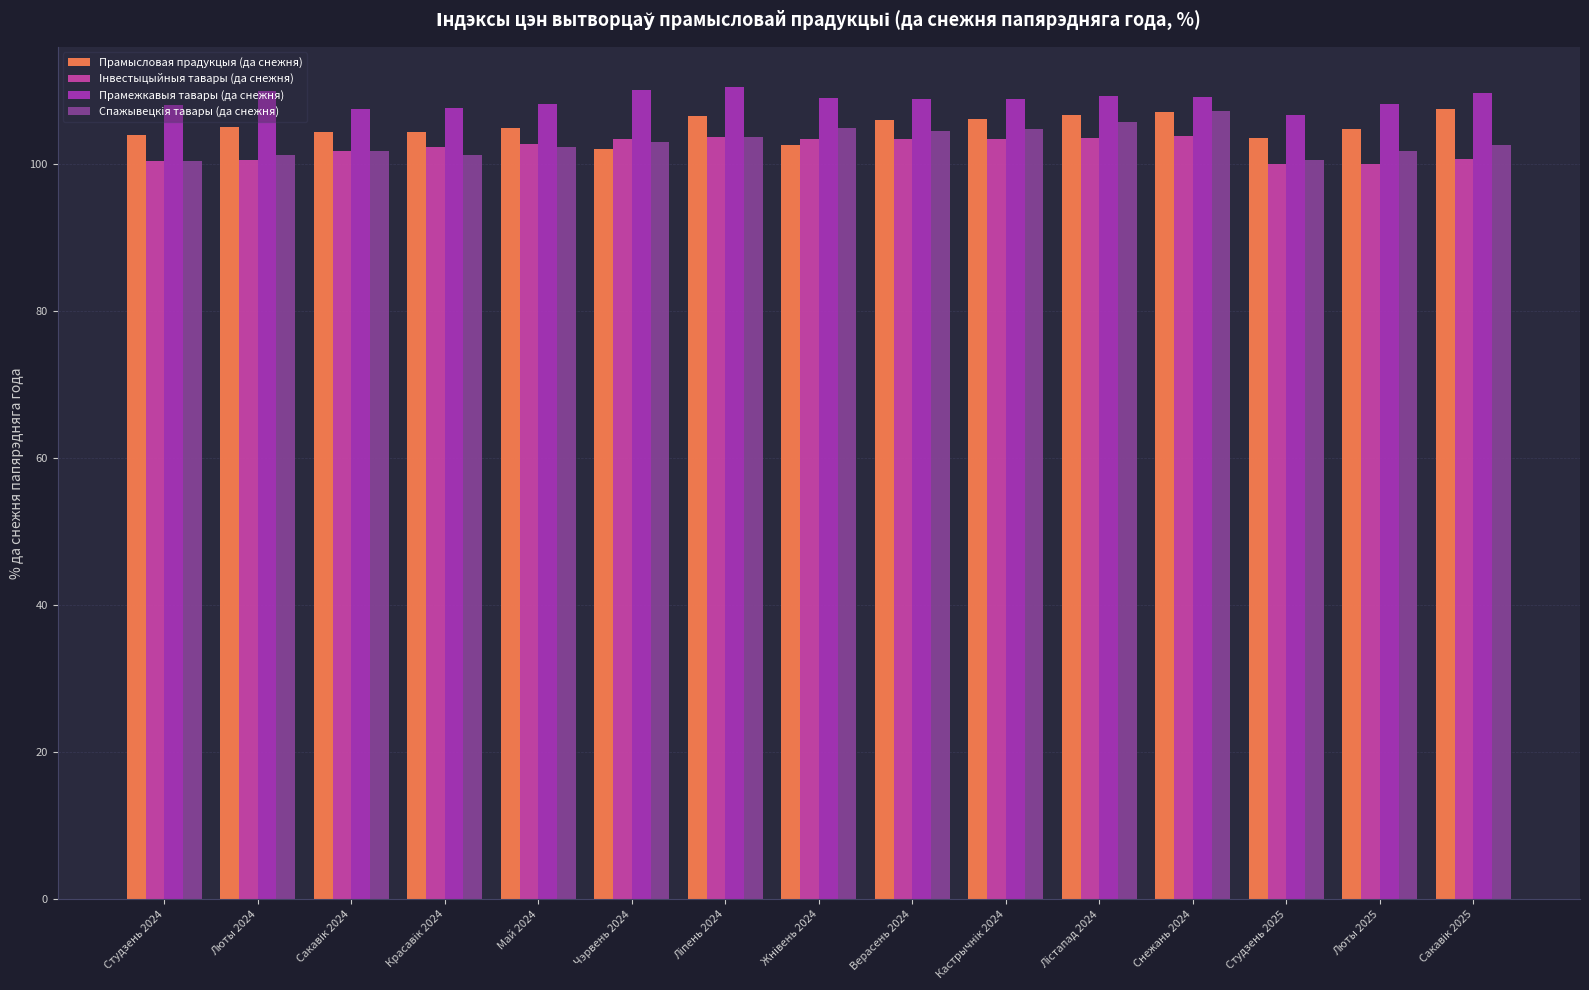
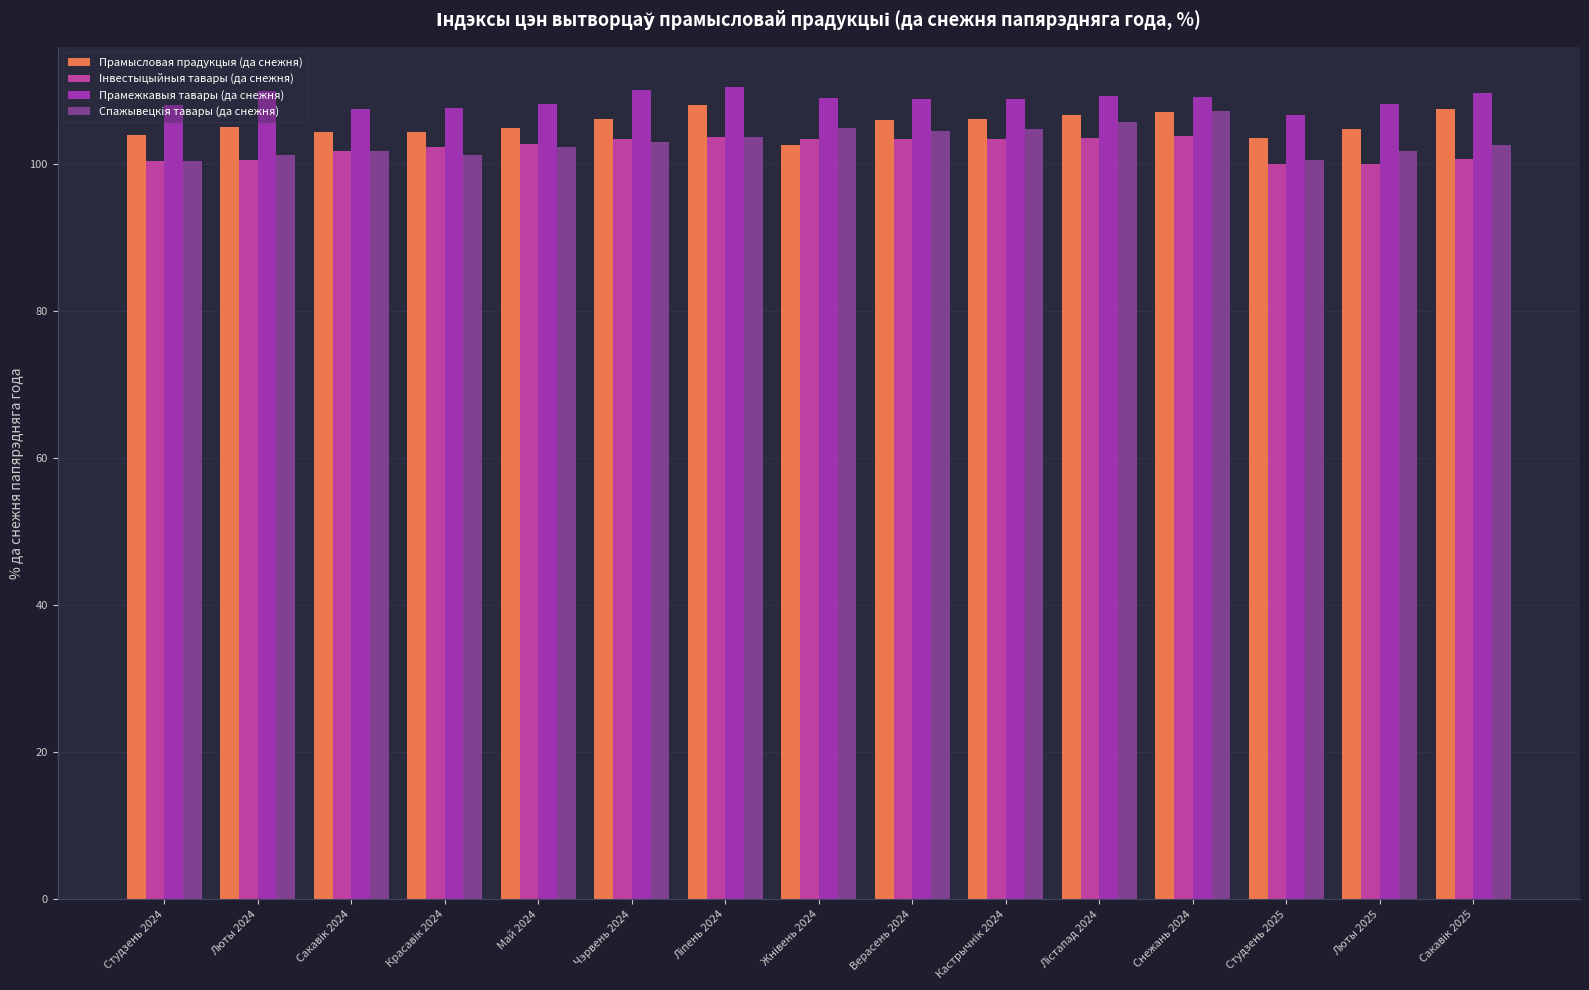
Прамысловая прадукцыя (да снежня), Чэрвень 2024: 102 -> 106
Прамысловая прадукцыя (да снежня), Ліпень 2024: 107 -> 108
